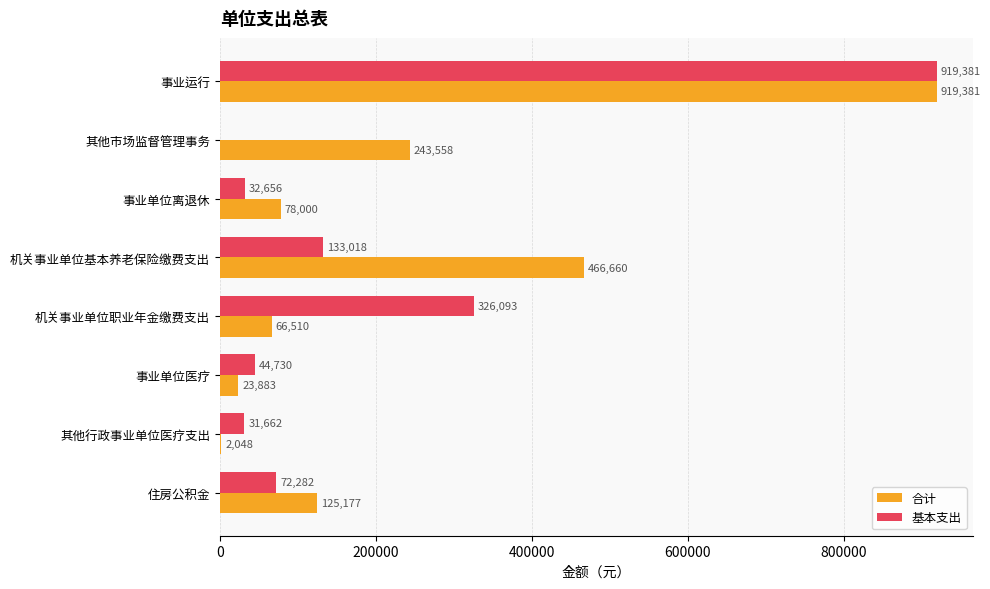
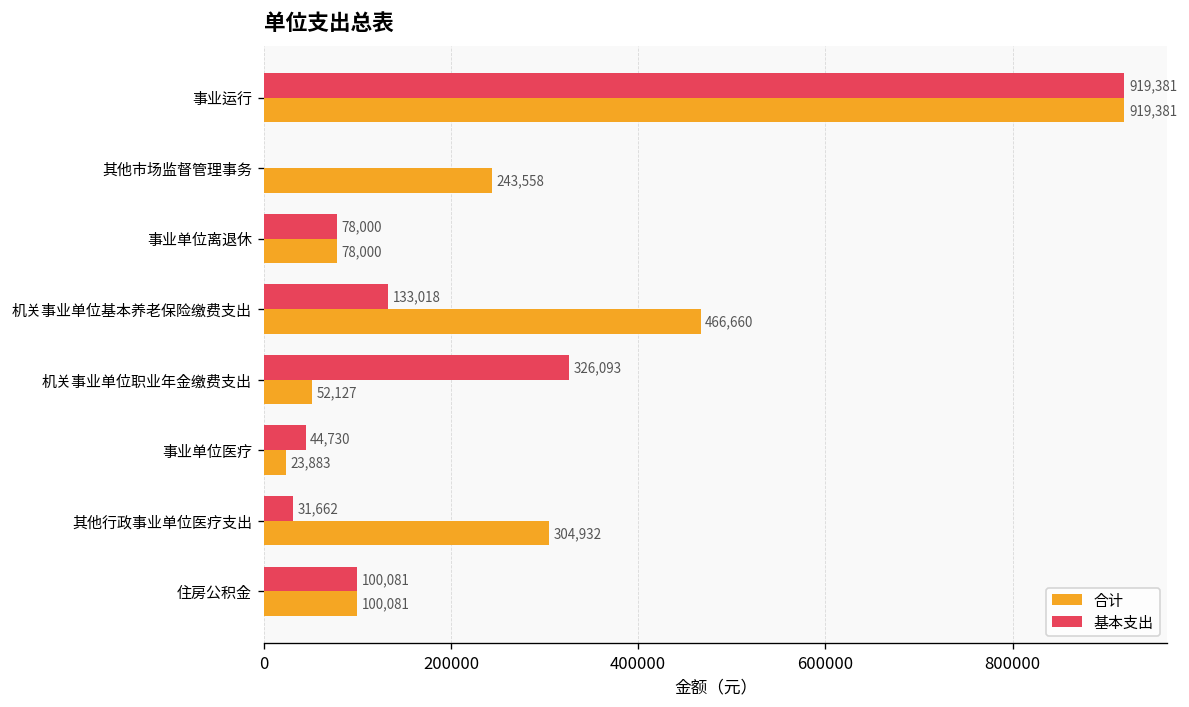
基本支出, 事业单位离退休: 32,656 -> 78,000
合计, 机关事业单位职业年金缴费支出: 66,510 -> 52,127
合计, 其他行政事业单位医疗支出: 2,048 -> 304,932
基本支出, 住房公积金: 72,282 -> 100,081
合计, 住房公积金: 125,177 -> 100,081
